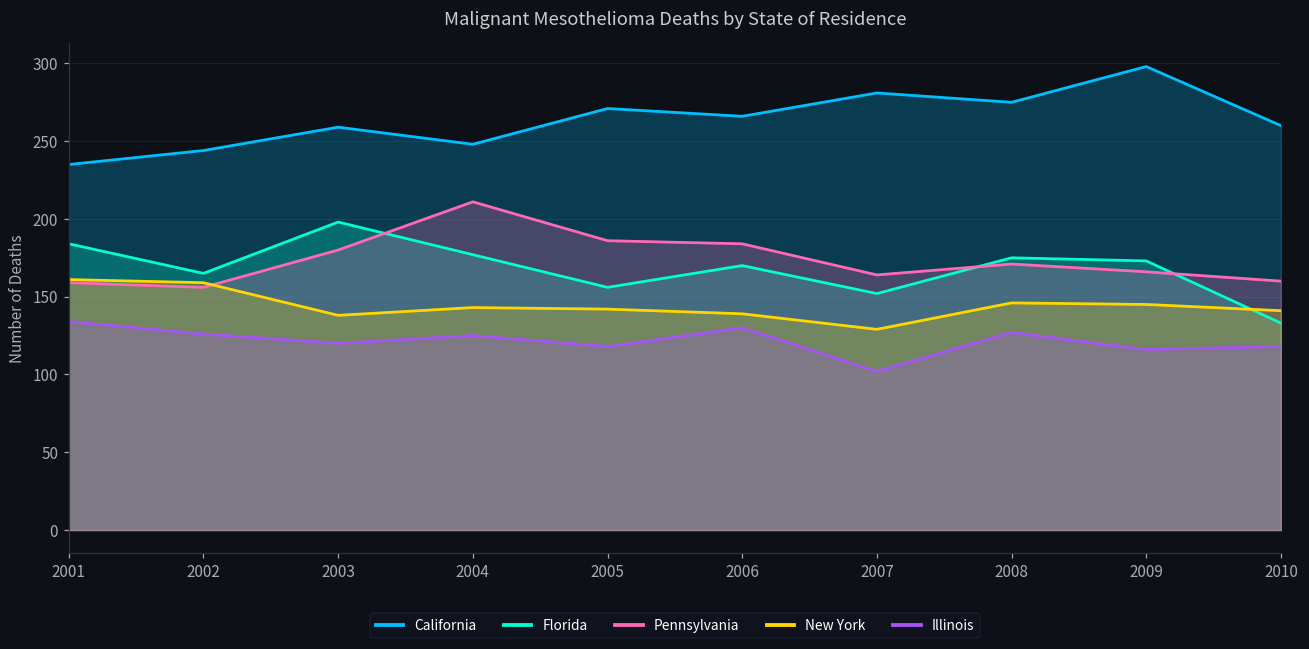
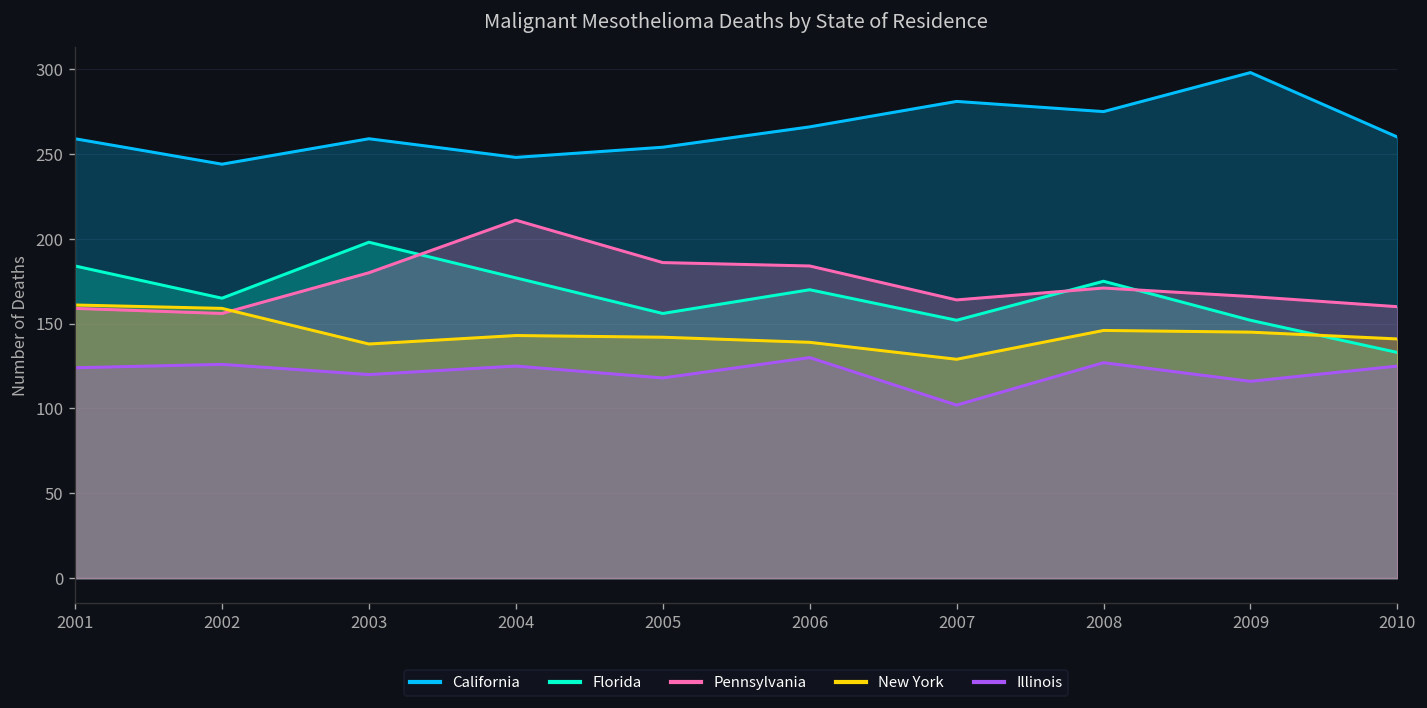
California, 2001: 235 -> 259
Illinois, 2001: 134 -> 124
California, 2005: 271 -> 254
Florida, 2009: 173 -> 152
Illinois, 2010: 118 -> 125
